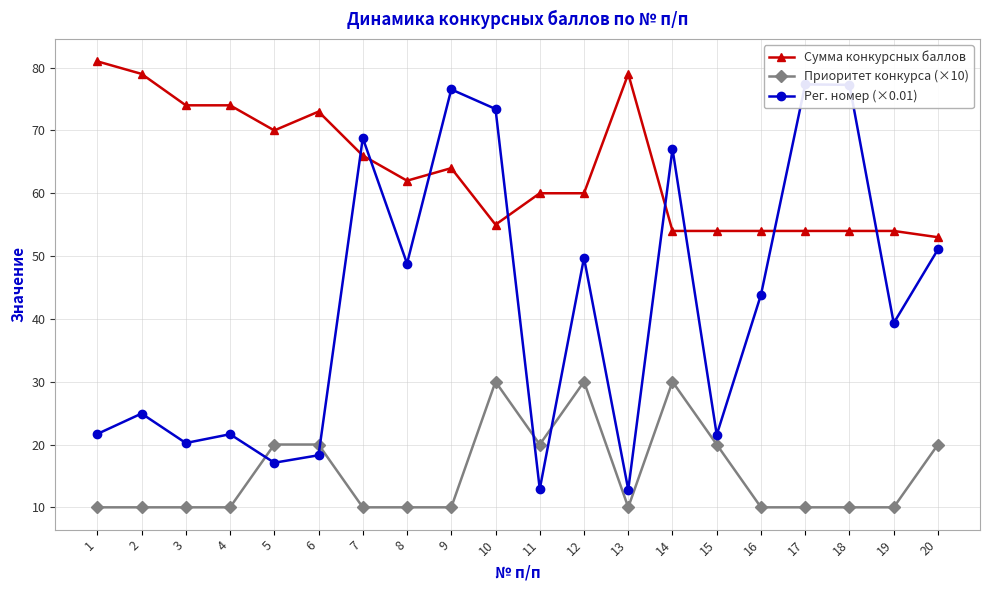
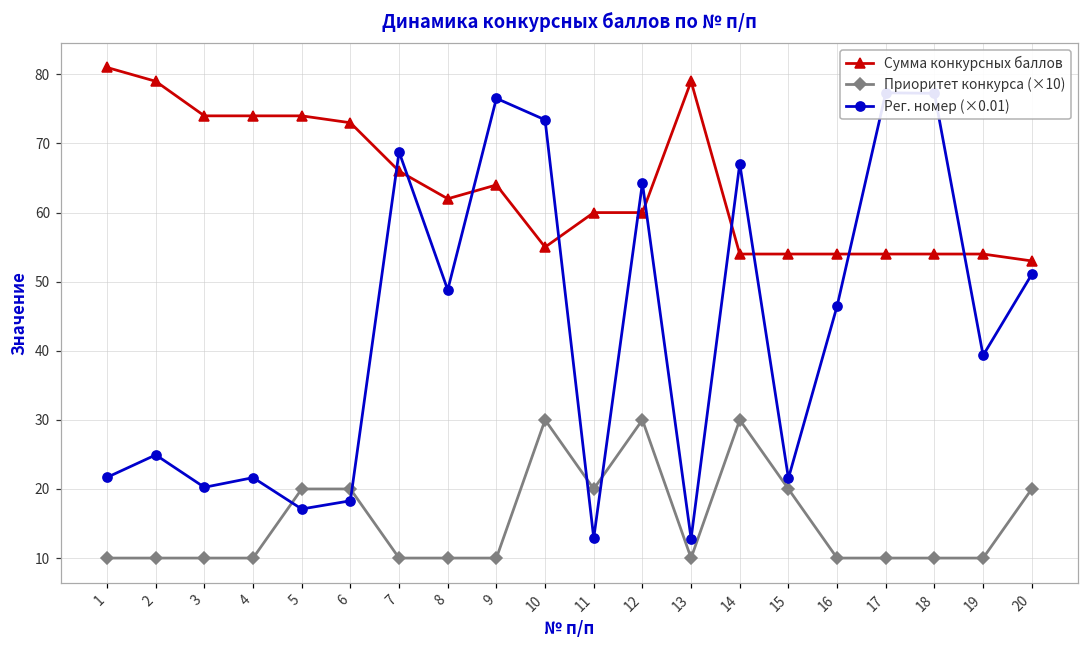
Сумма конкурсных баллов, 5: 70 -> 74
Рег. номер (×0.01), 12: 50 -> 64
Рег. номер (×0.01), 16: 44 -> 46
